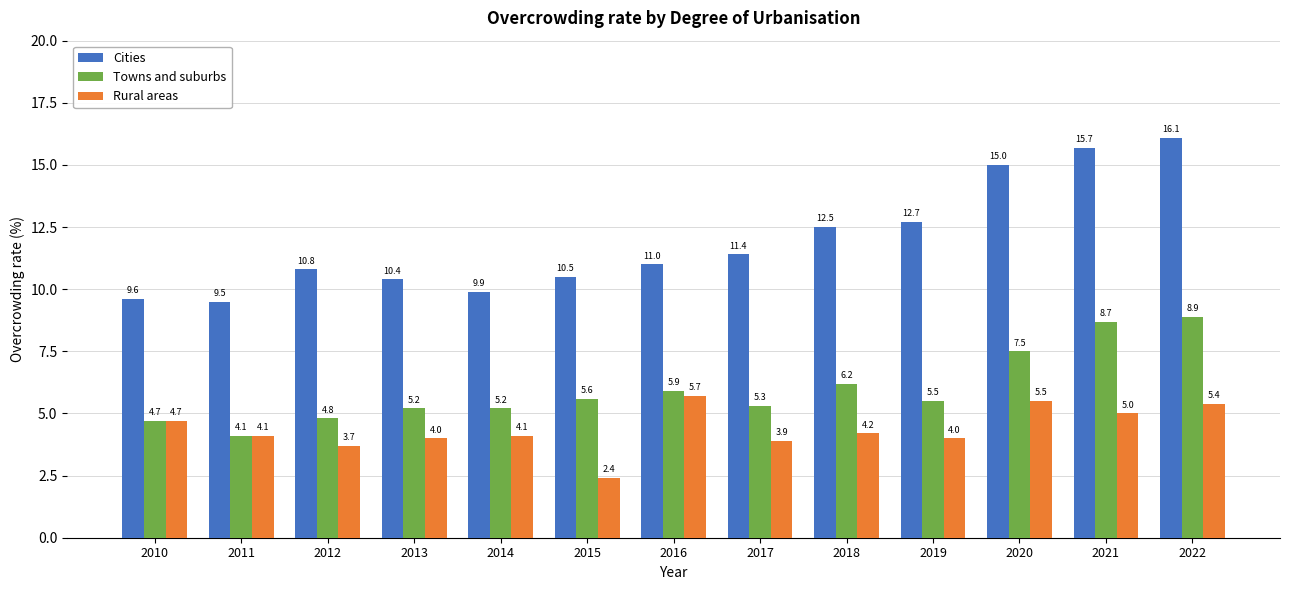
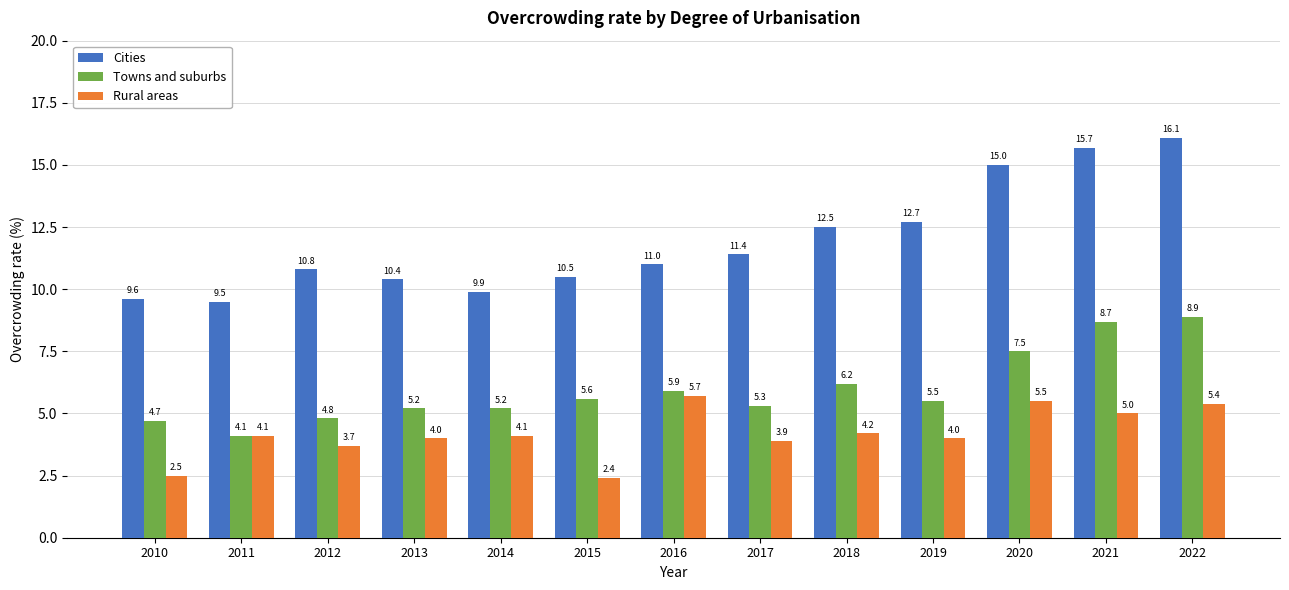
Rural areas, 2010: 4.7 -> 2.5
